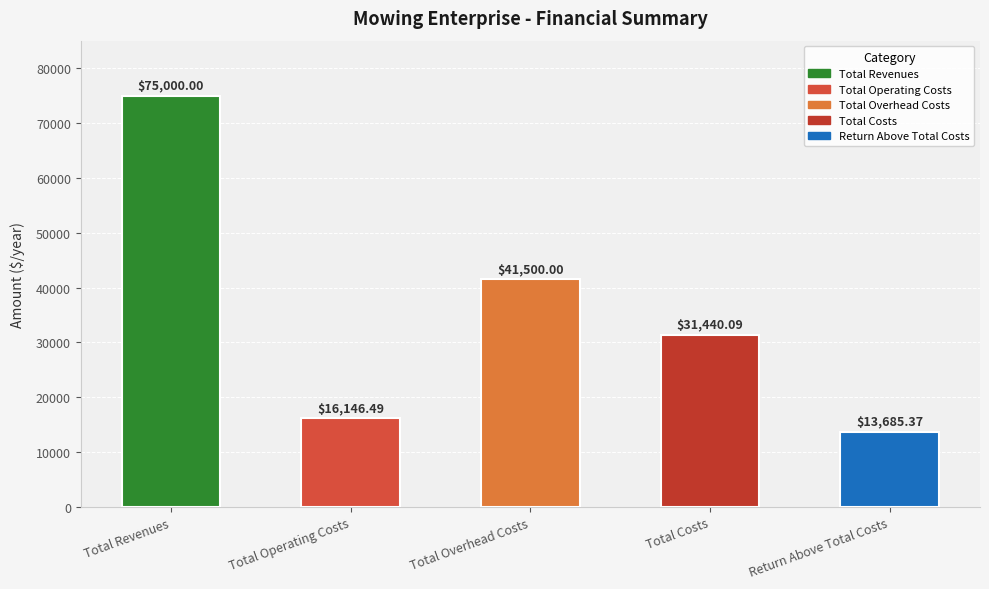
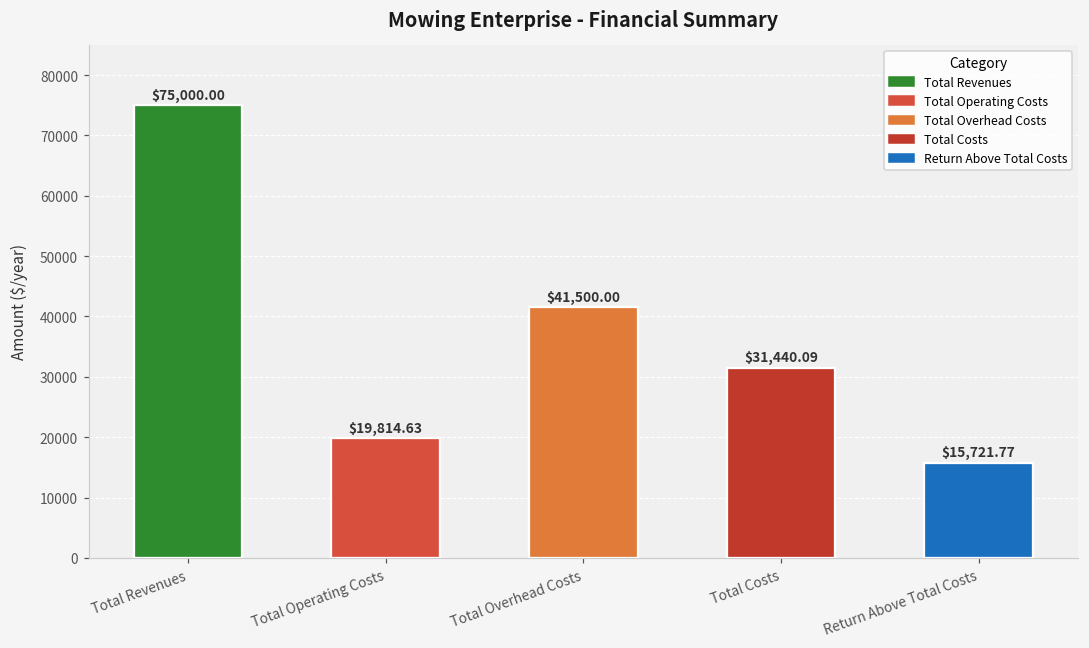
Total Operating Costs: $16,146.49 -> $19,814.63
Return Above Total Costs: $13,685.37 -> $15,721.77
